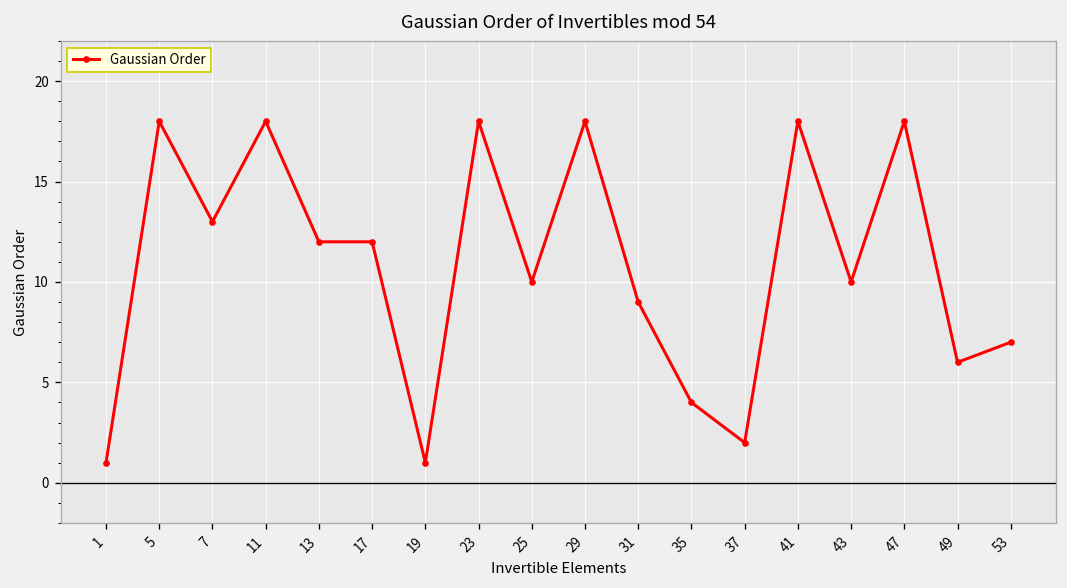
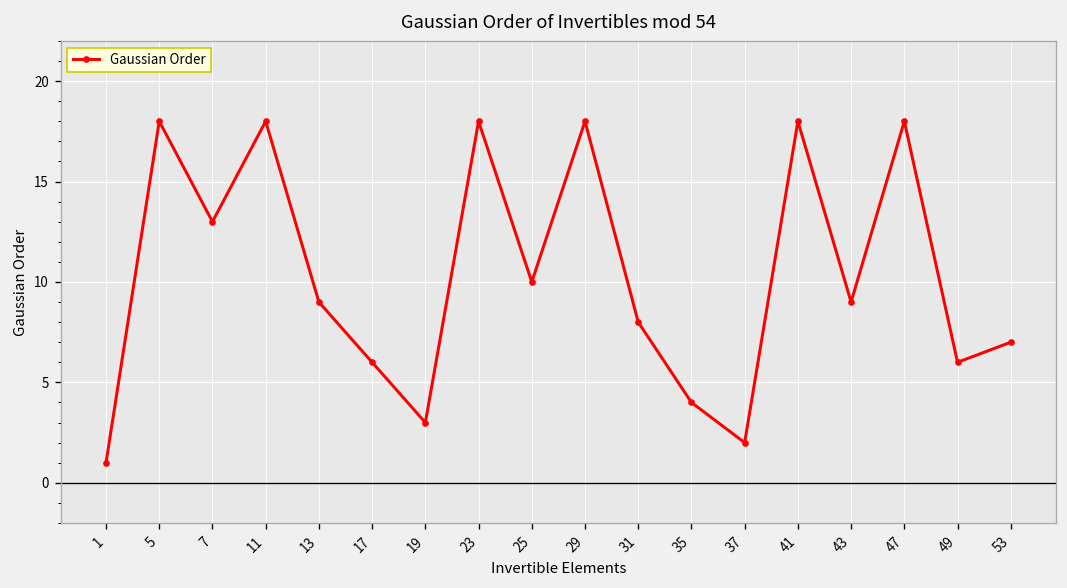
13: 12 -> 9
17: 12 -> 6
19: 1 -> 3
31: 9 -> 8
43: 10 -> 9
